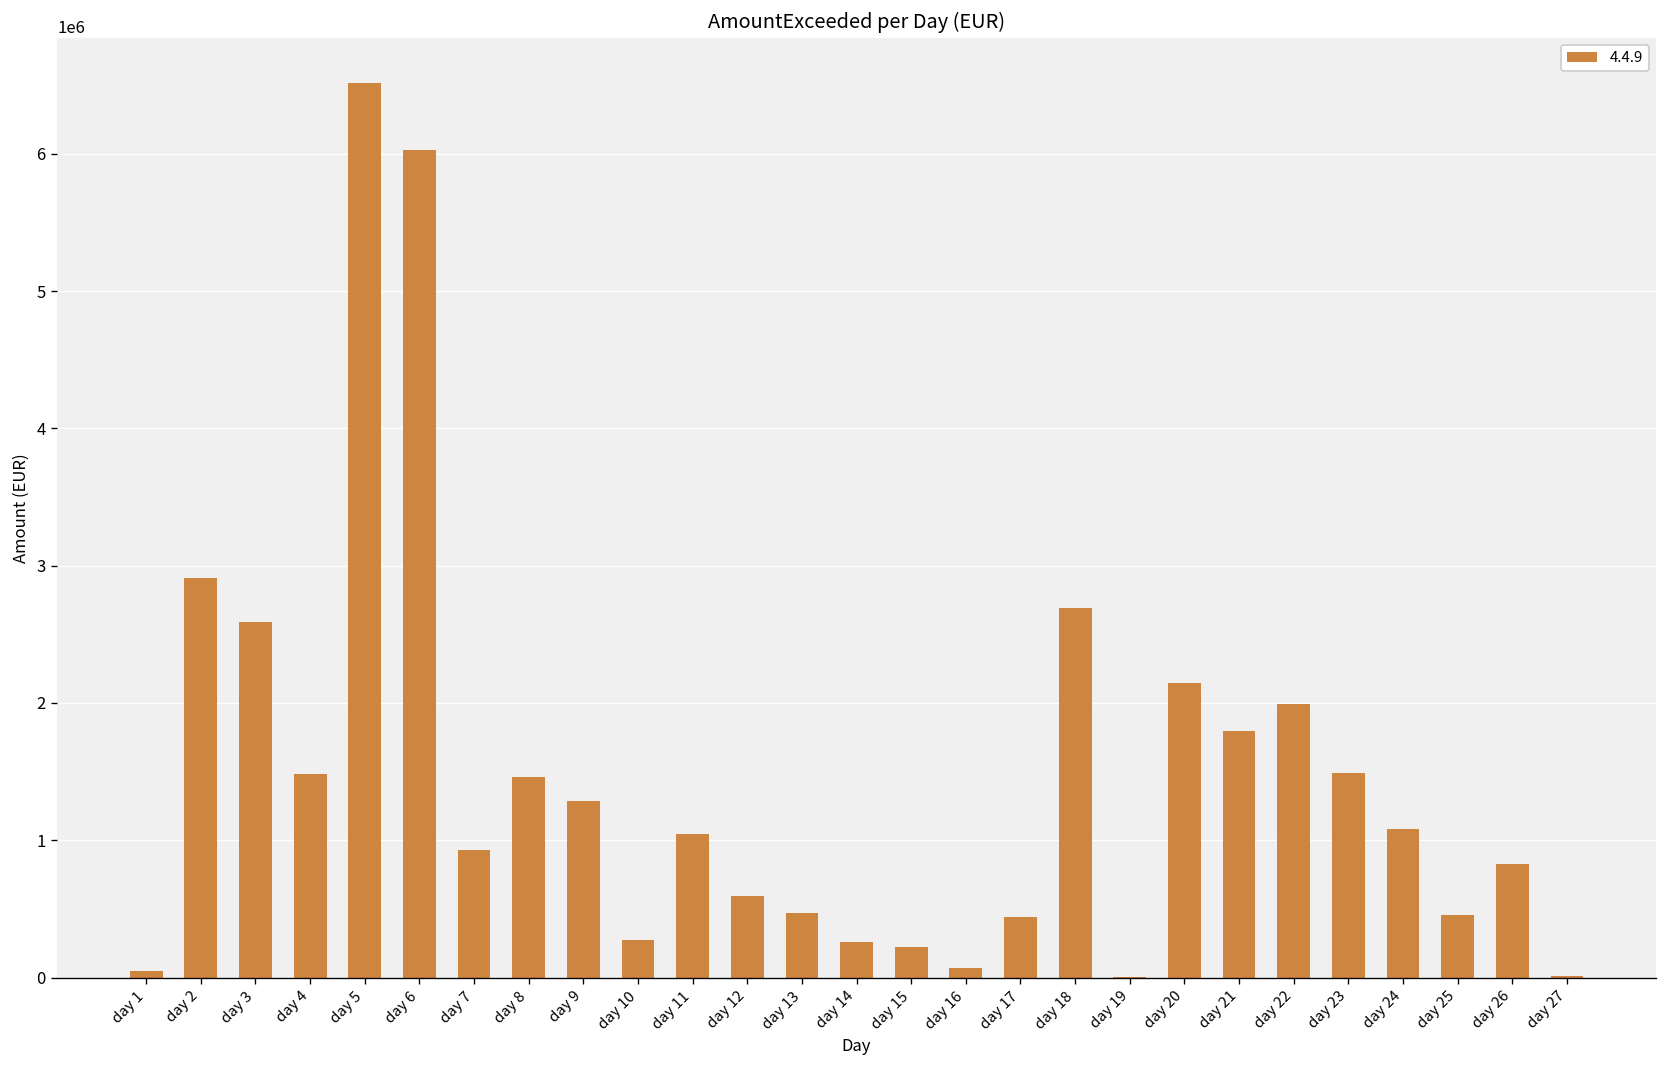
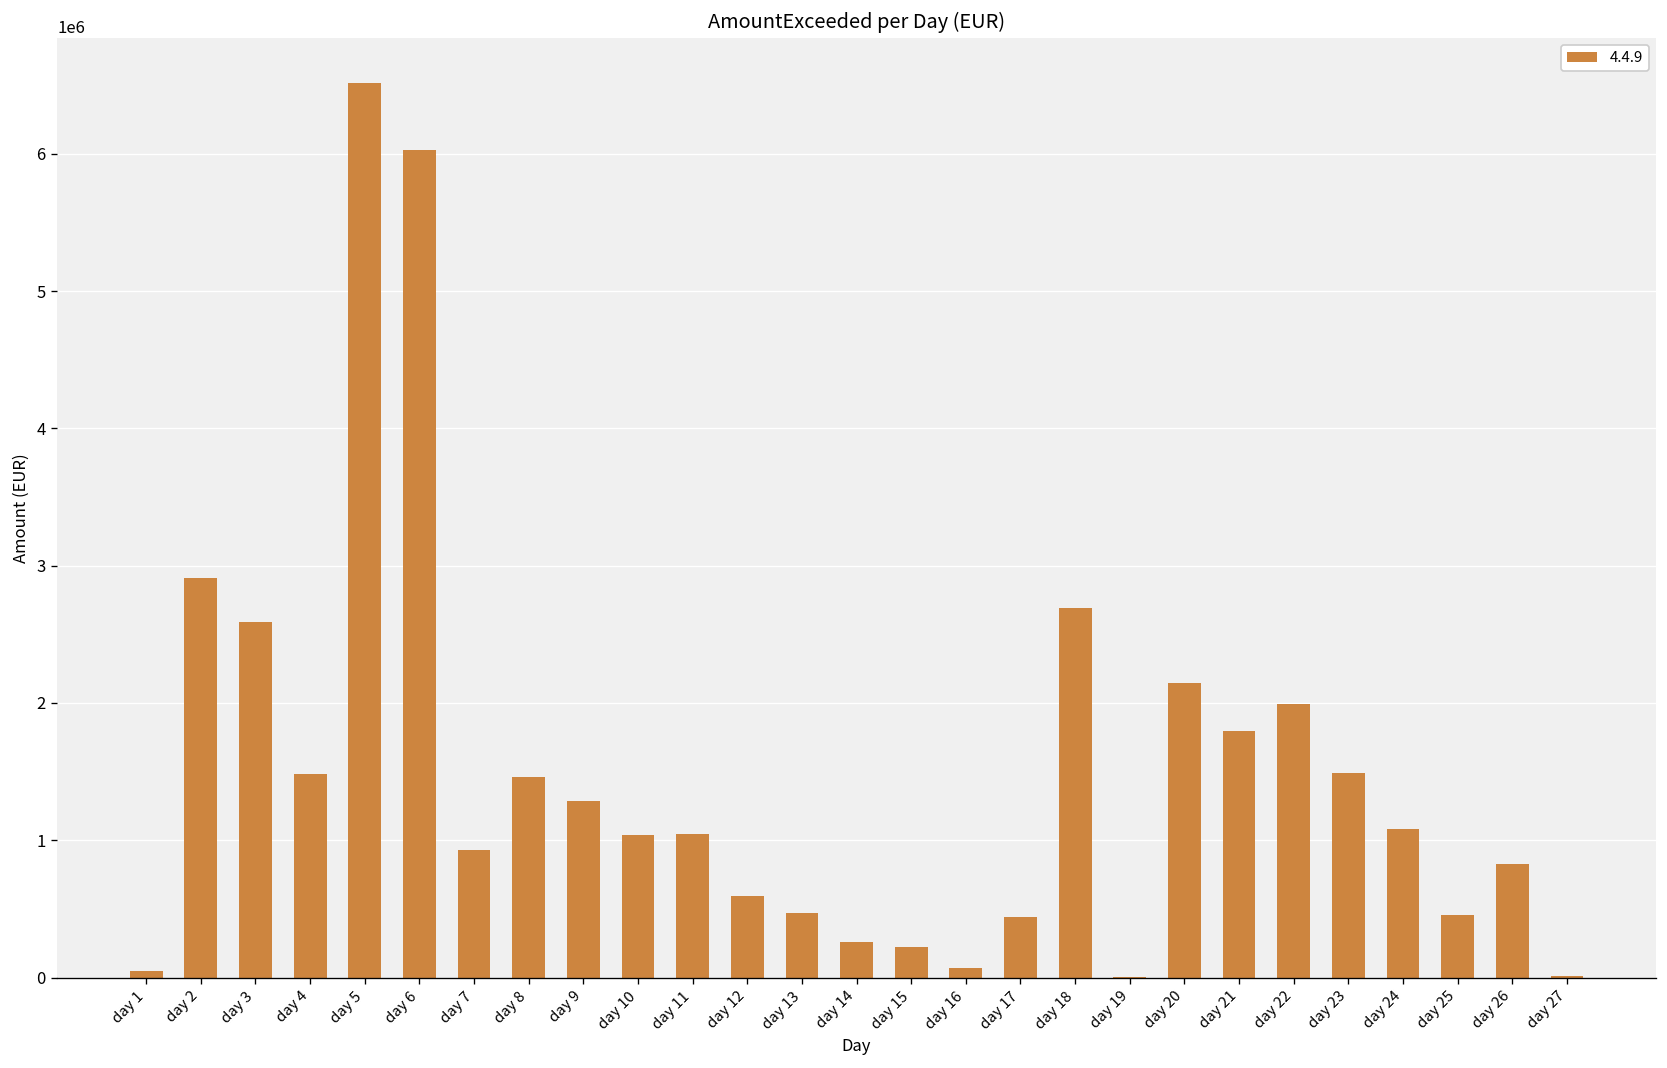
day 10: 280000 -> 1040000
